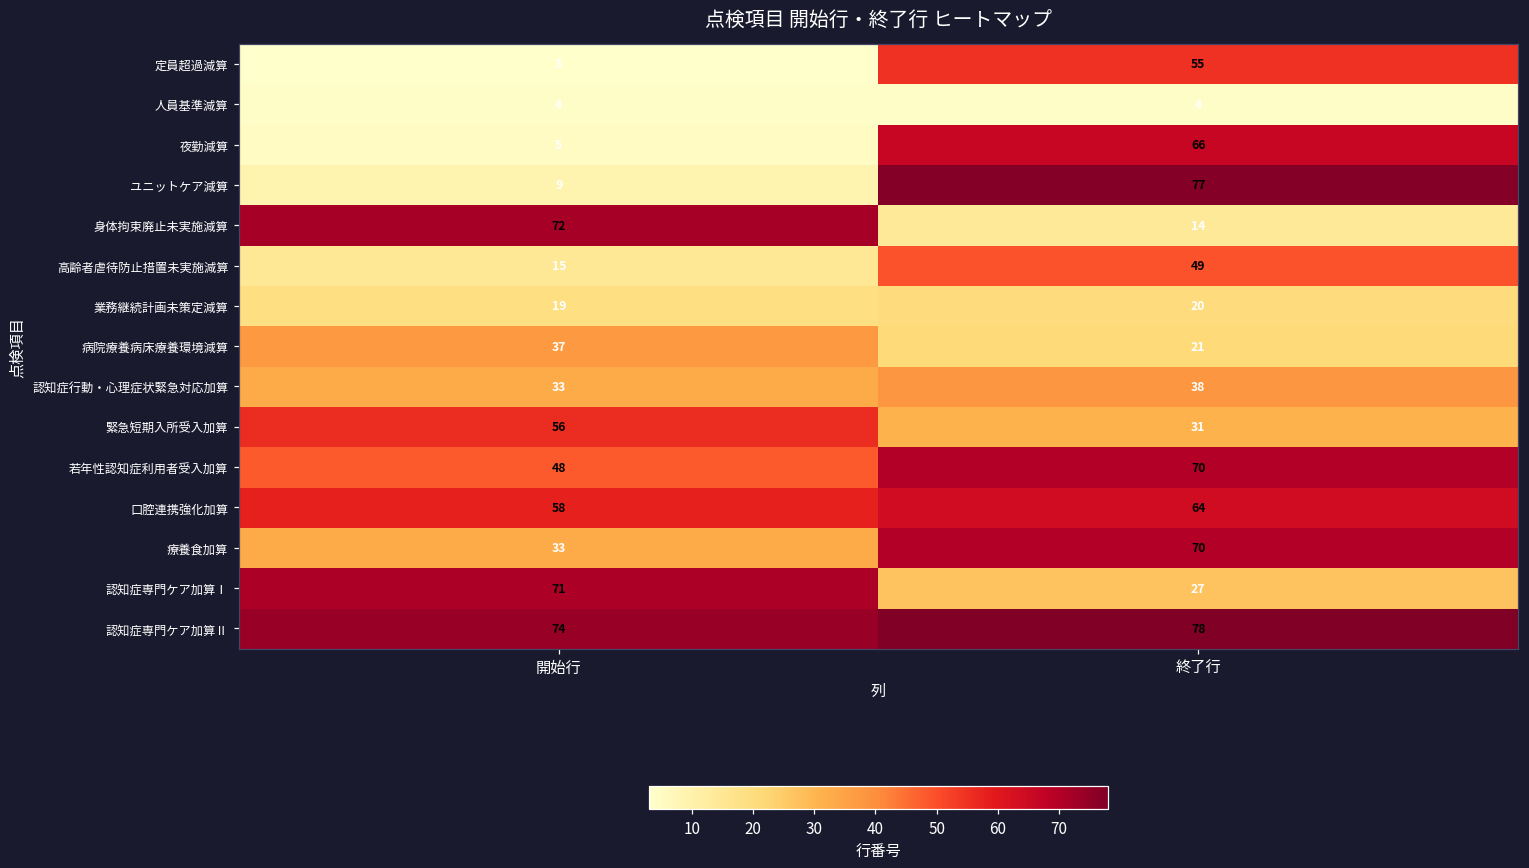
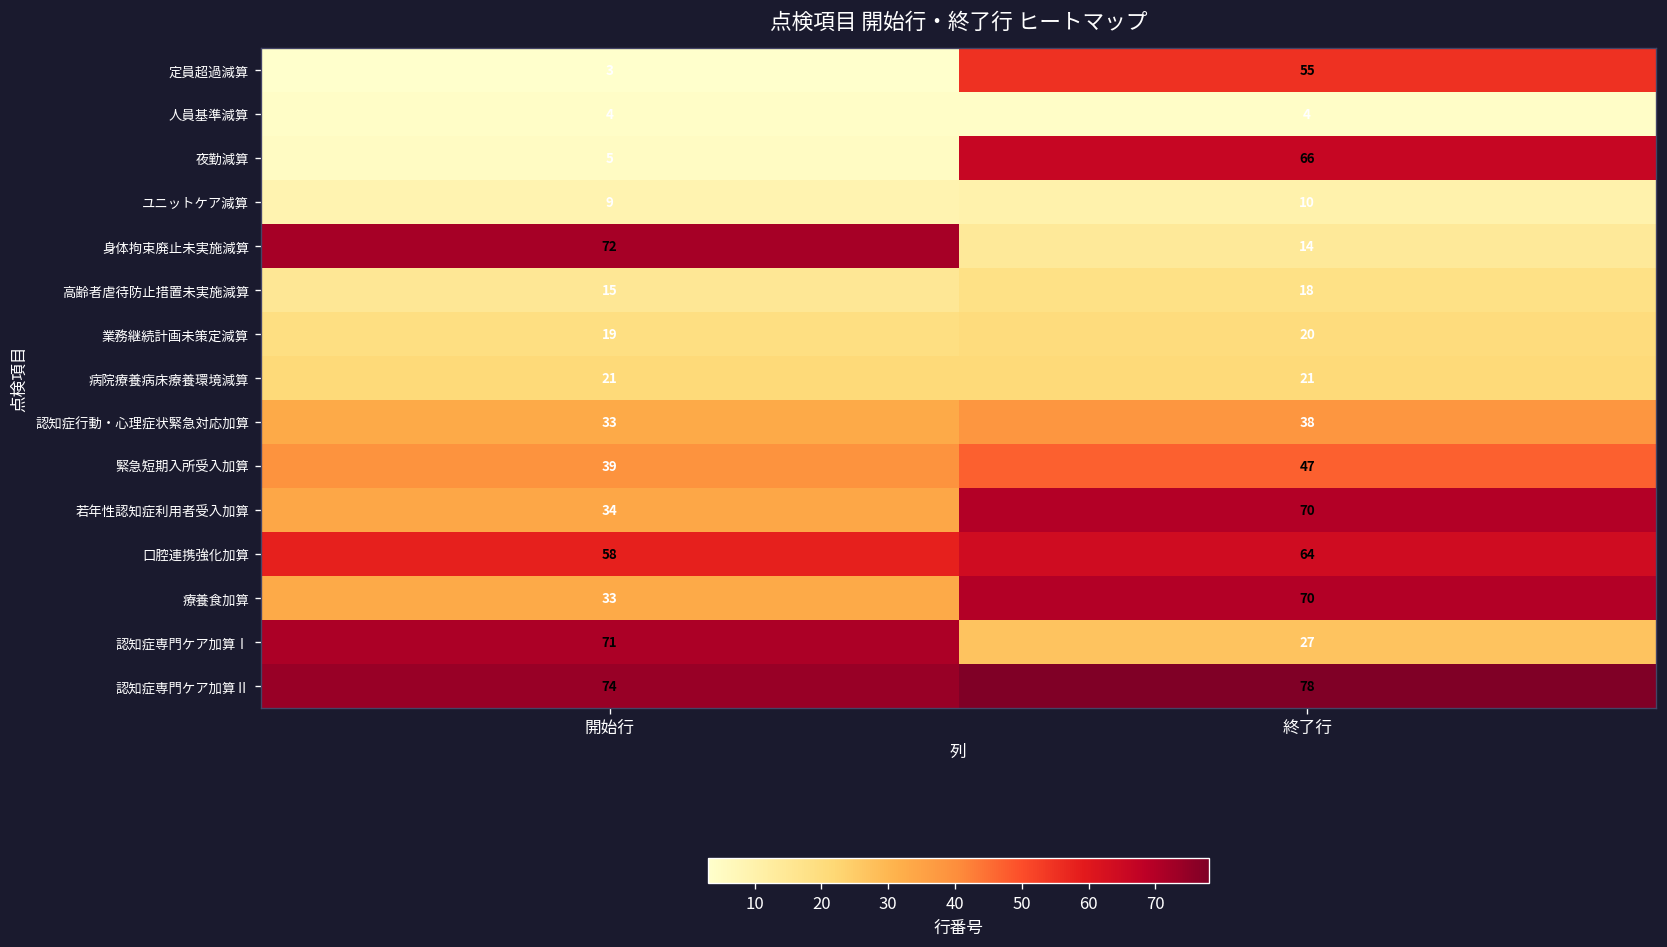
ユニットケア減算, 終了行: 77 -> 10
高齢者虐待防止措置未実施減算, 終了行: 49 -> 18
病院療養病床療養環境減算, 開始行: 37 -> 21
緊急短期入所受入加算, 開始行: 56 -> 39
緊急短期入所受入加算, 終了行: 31 -> 47
若年性認知症利用者受入加算, 開始行: 48 -> 34
